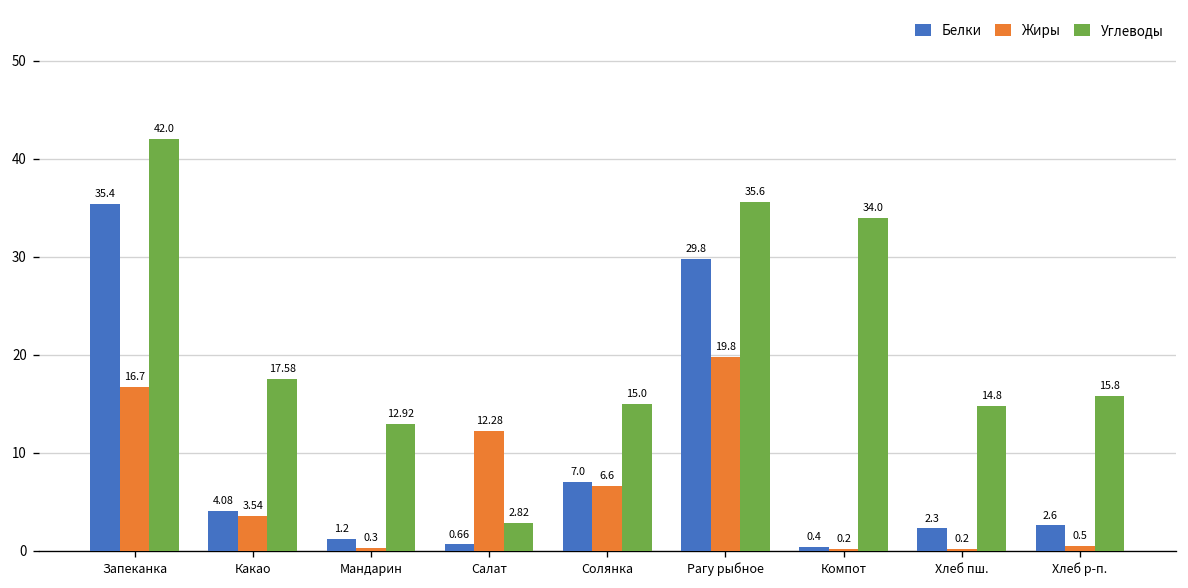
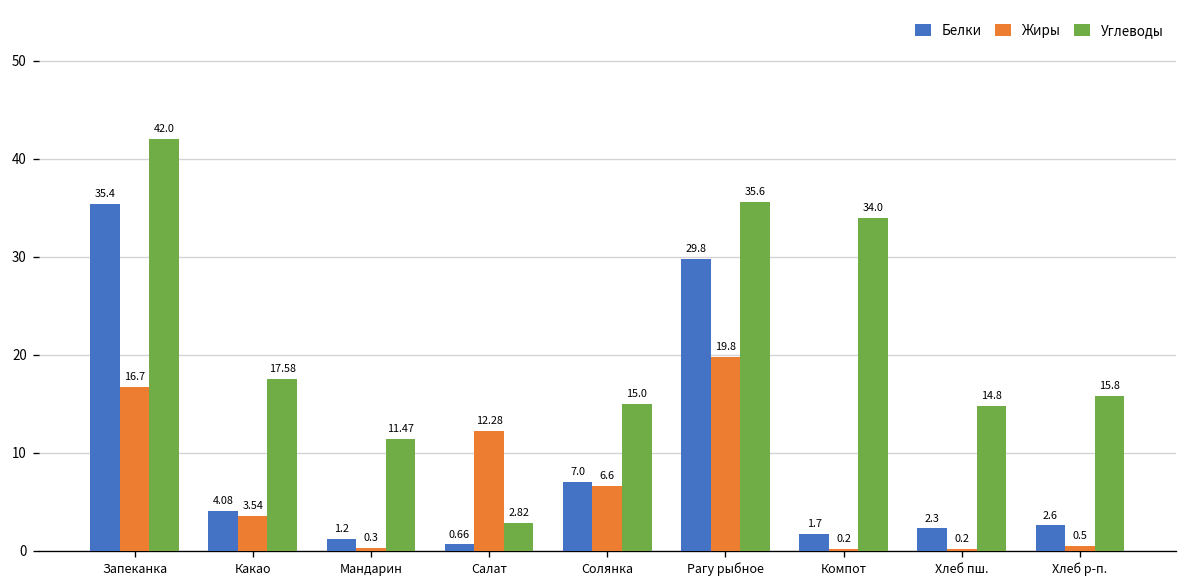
Углеводы, Мандарин: 12.92 -> 11.47
Белки, Компот: 0.4 -> 1.7
